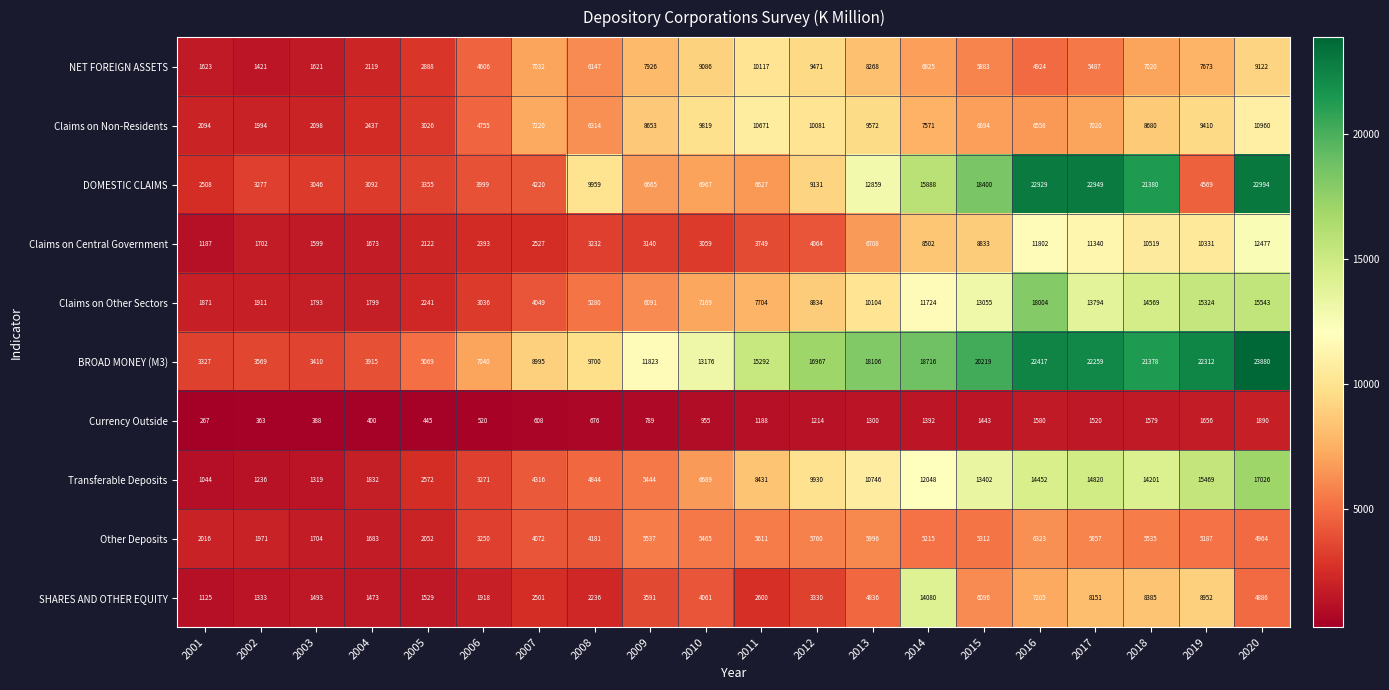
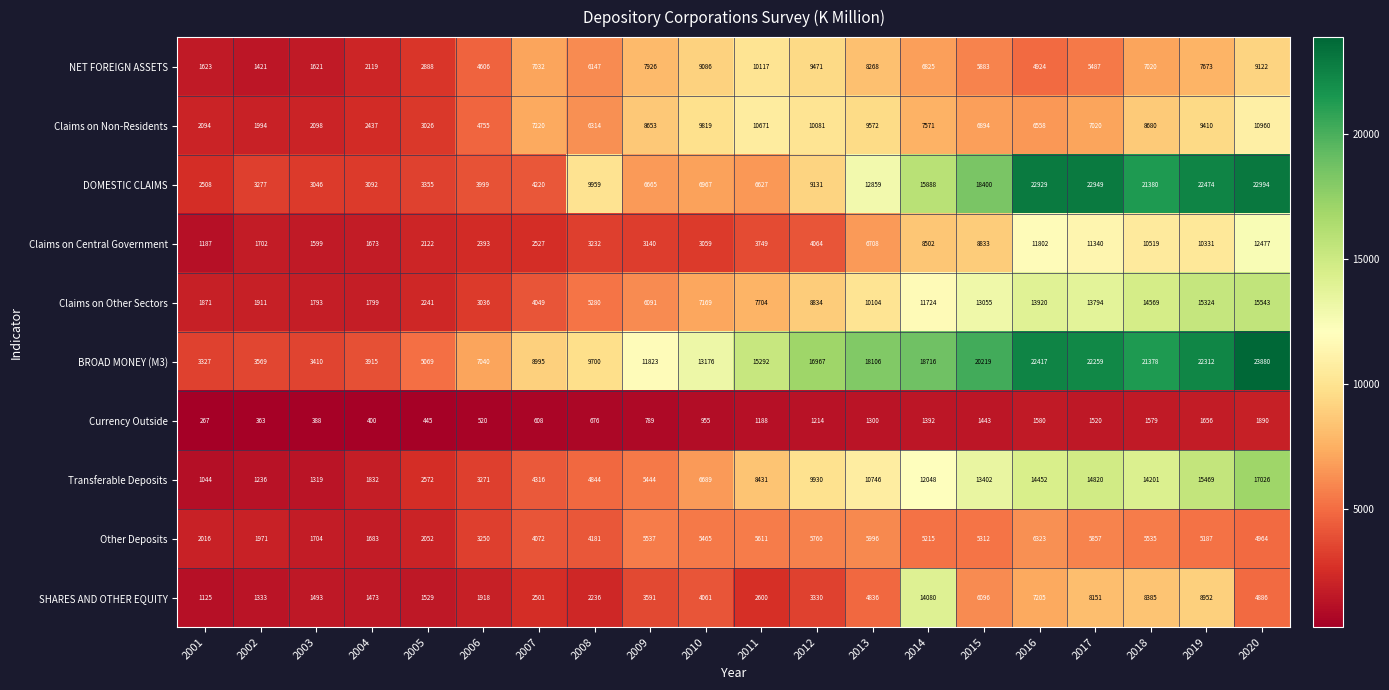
DOMESTIC CLAIMS, 2019: 4569 -> 22474
Claims on Other Sectors, 2016: 18004 -> 13920
